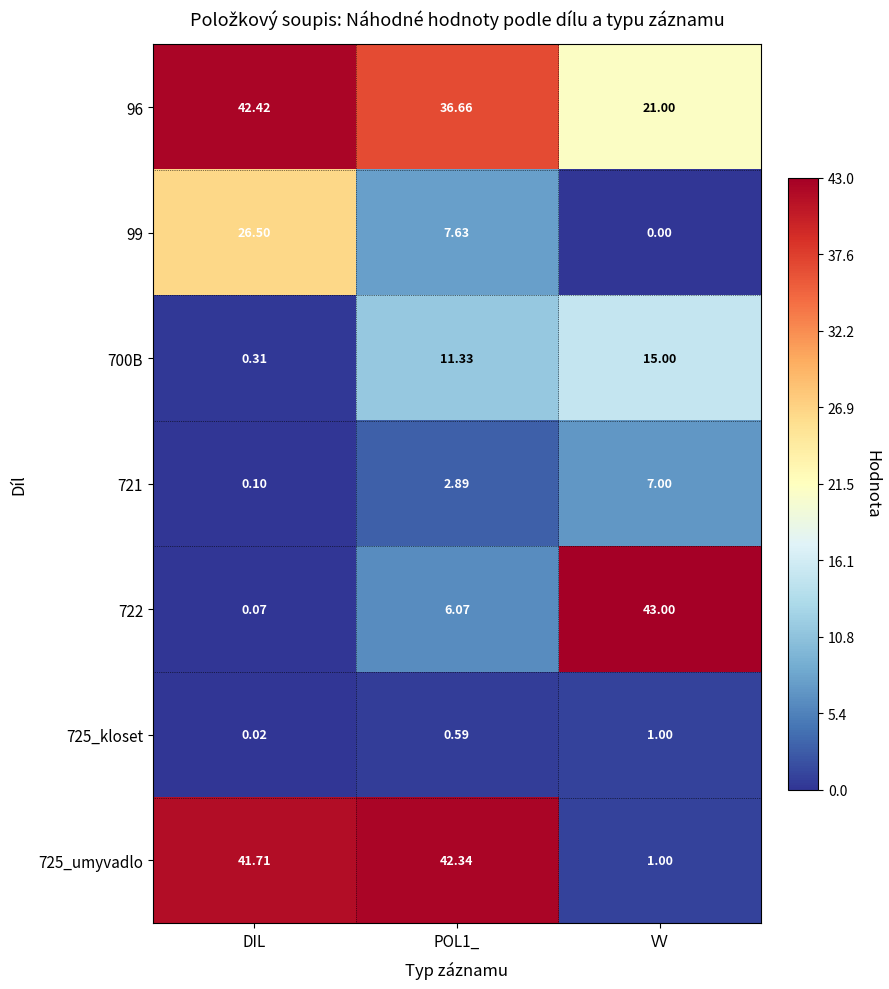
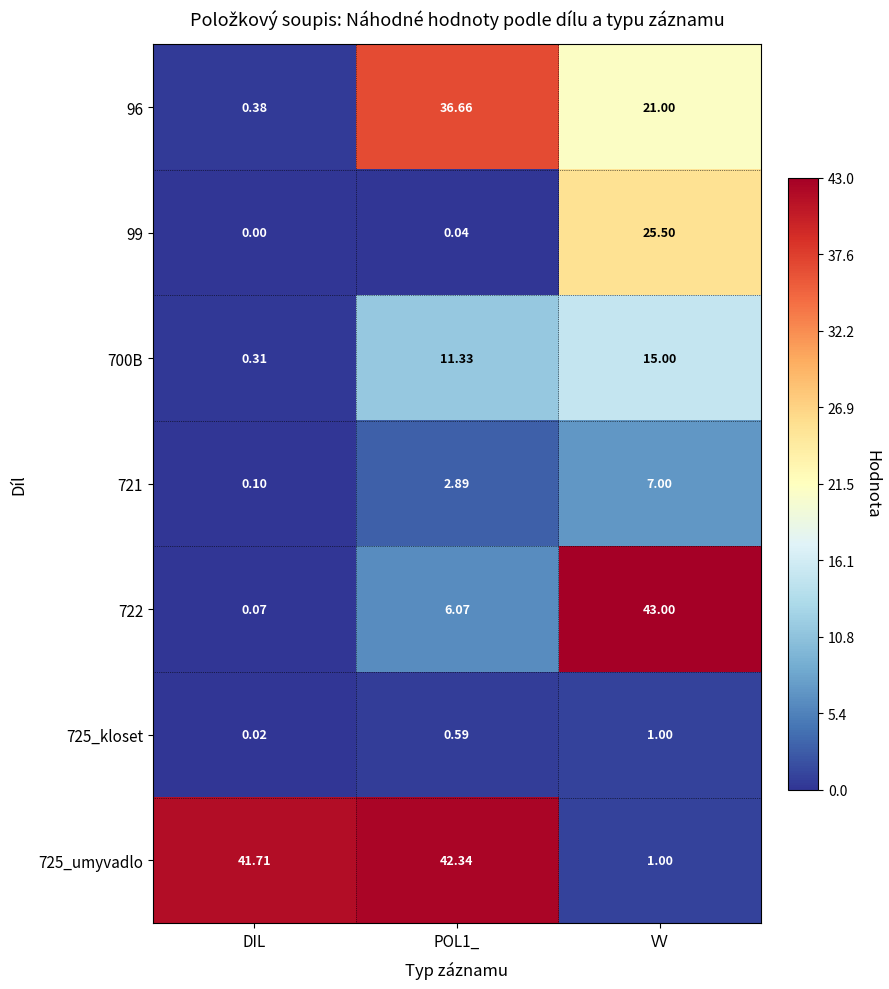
96, DIL: 42.42 -> 0.38
99, DIL: 26.50 -> 0.00
99, POL1_: 7.63 -> 0.04
99, VV: 0.00 -> 25.50
